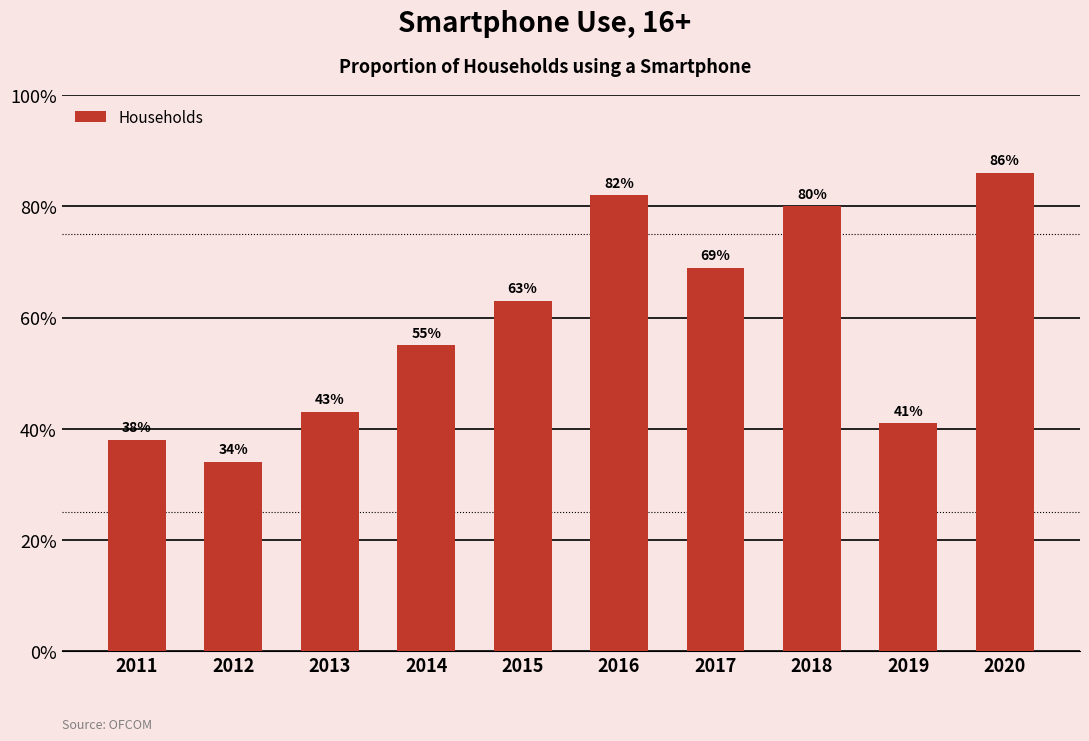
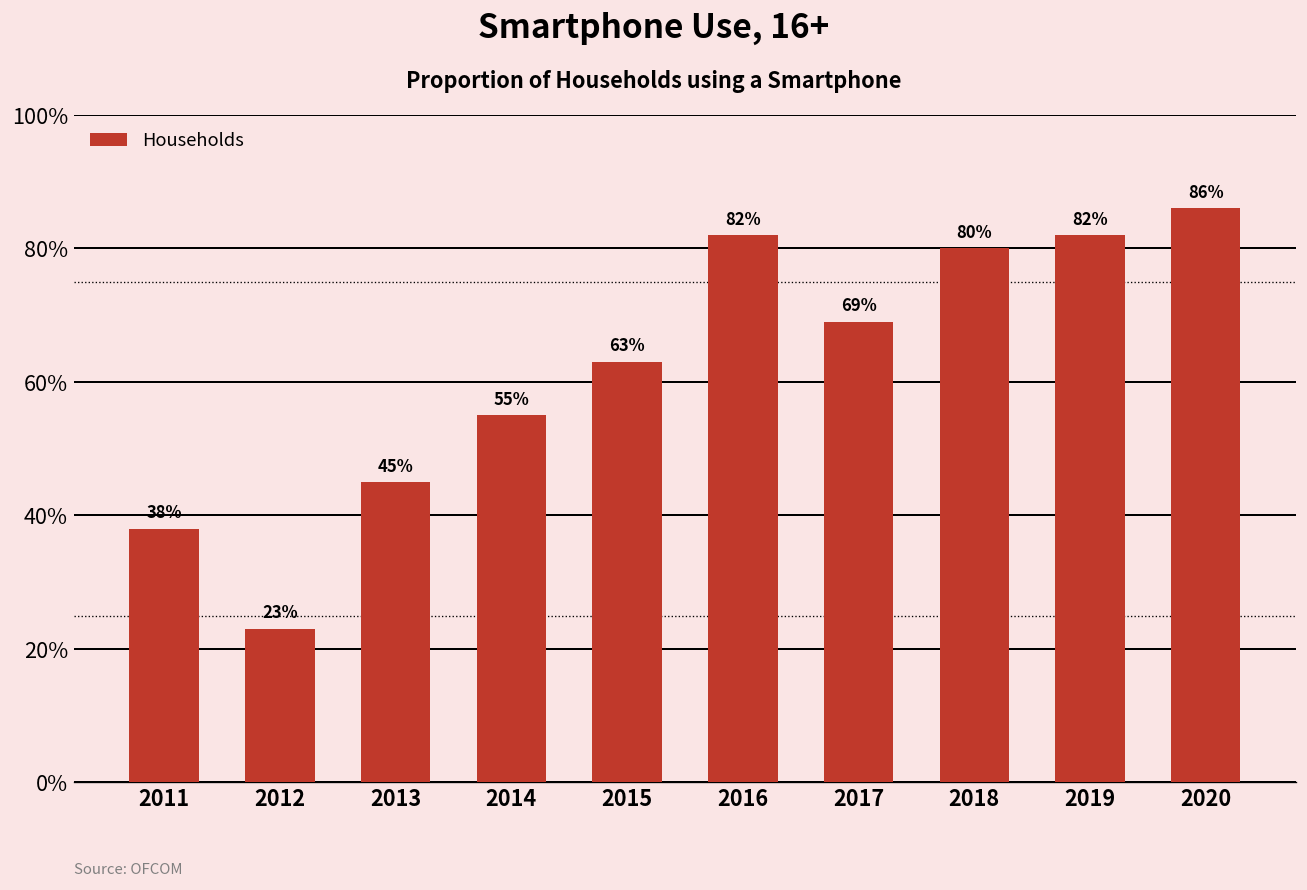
2012: 34% -> 23%
2013: 43% -> 45%
2019: 41% -> 82%
